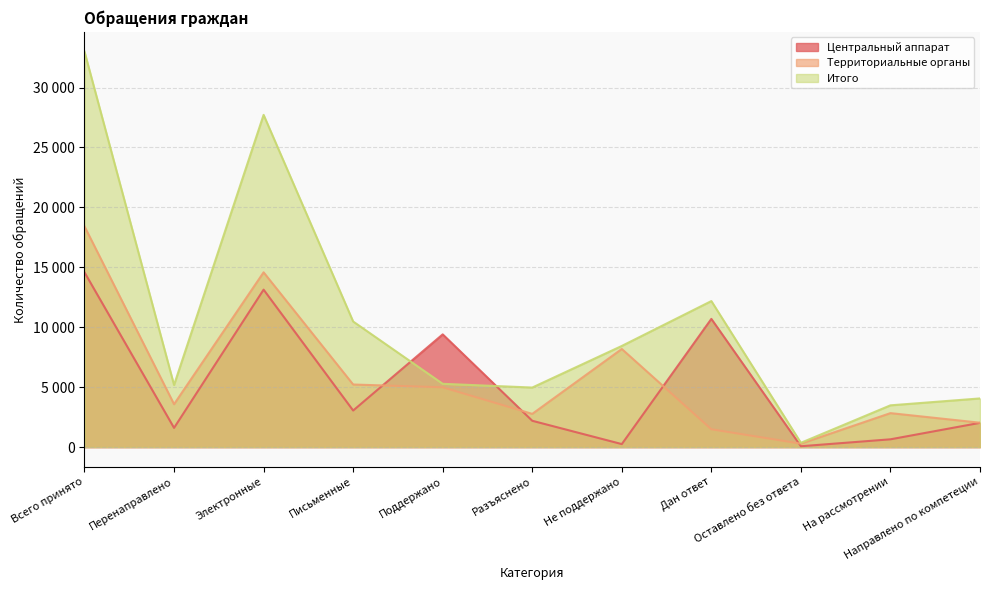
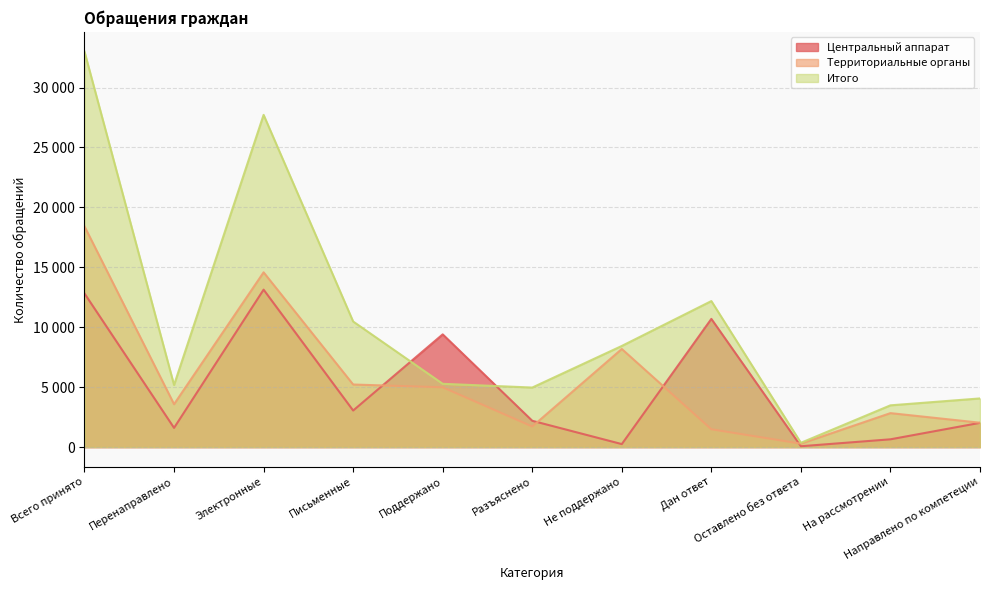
Центральный аппарат, Всего принято: 14600 -> 12800
Территориальные органы, Разъяснено: 2800 -> 1700
